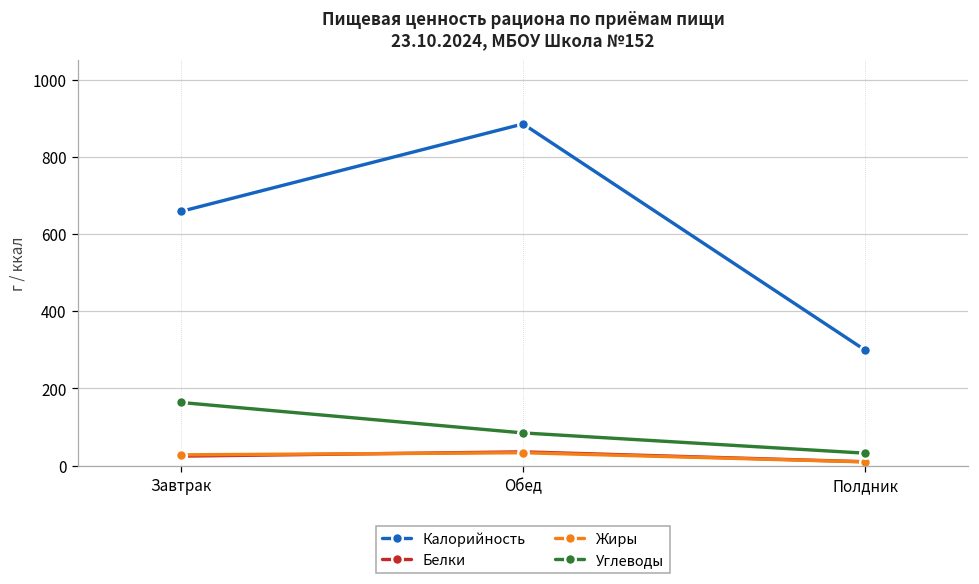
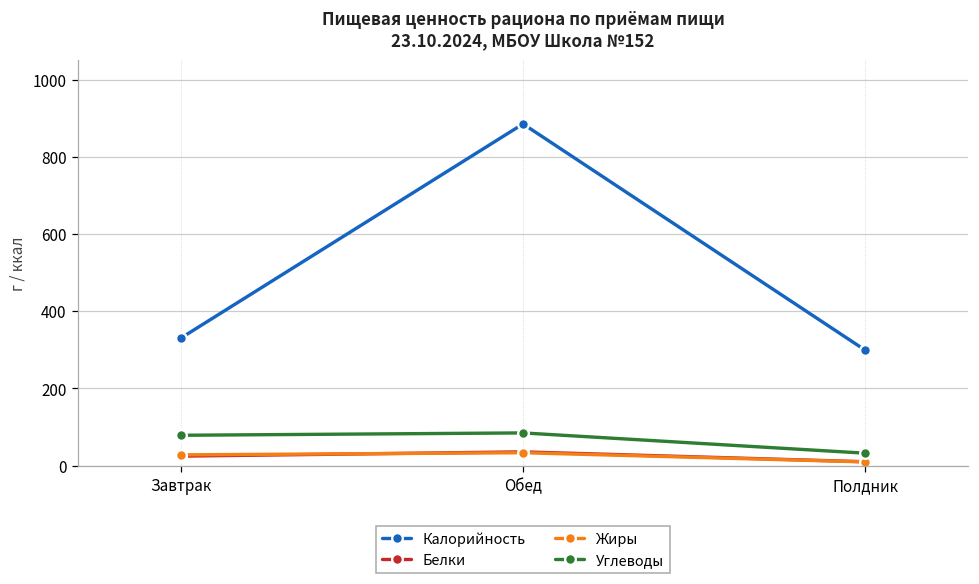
Калорийность, Завтрак: 660 -> 330
Углеводы, Завтрак: 160 -> 80
